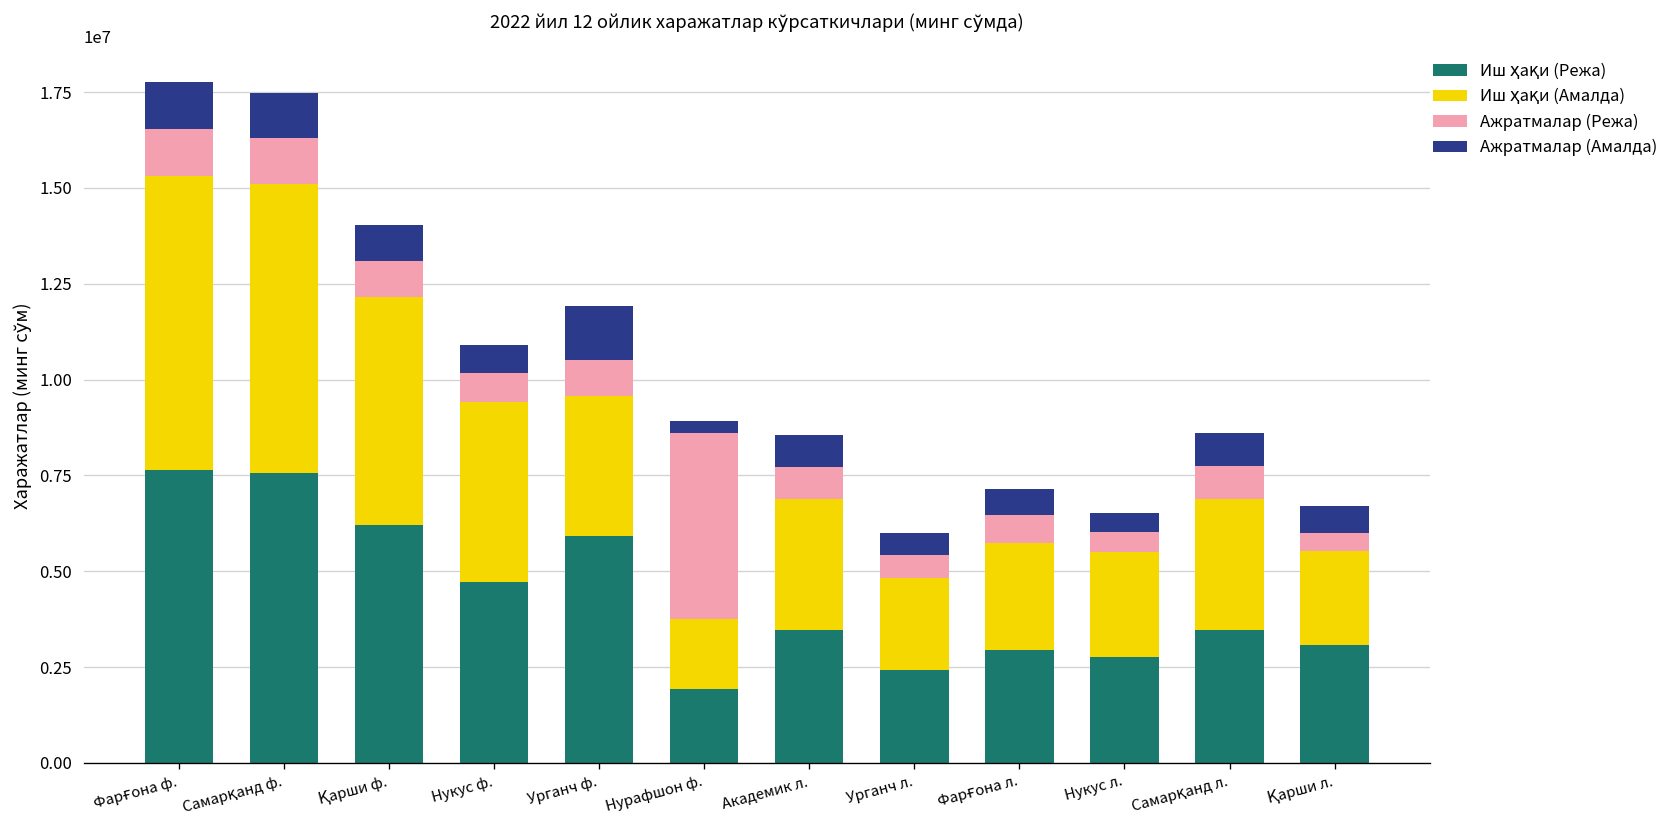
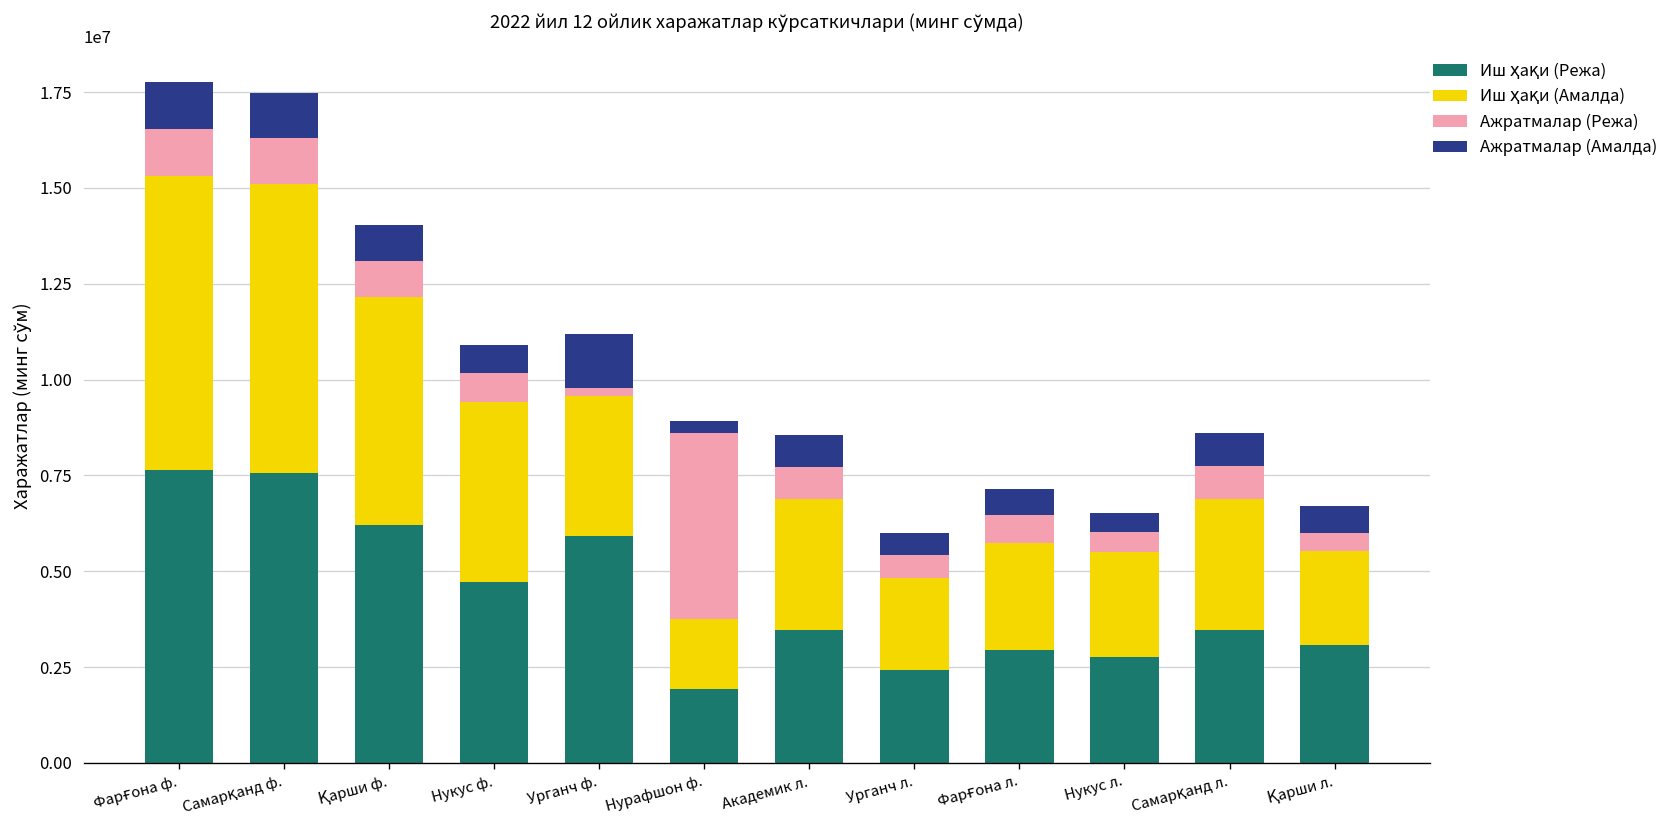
Ажратмалар (Режа), Урганч ф.: 900000 -> 200000
